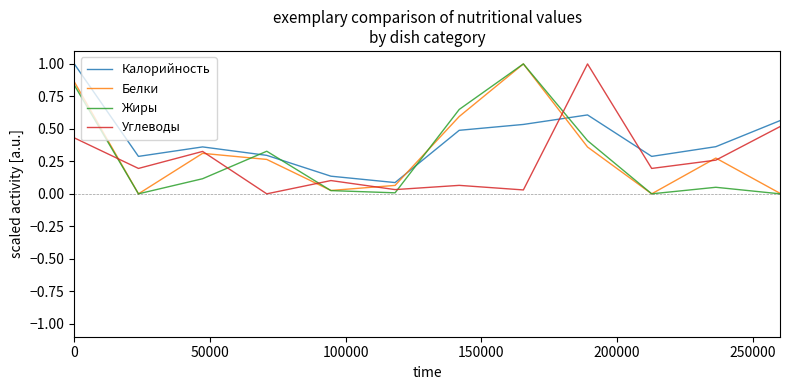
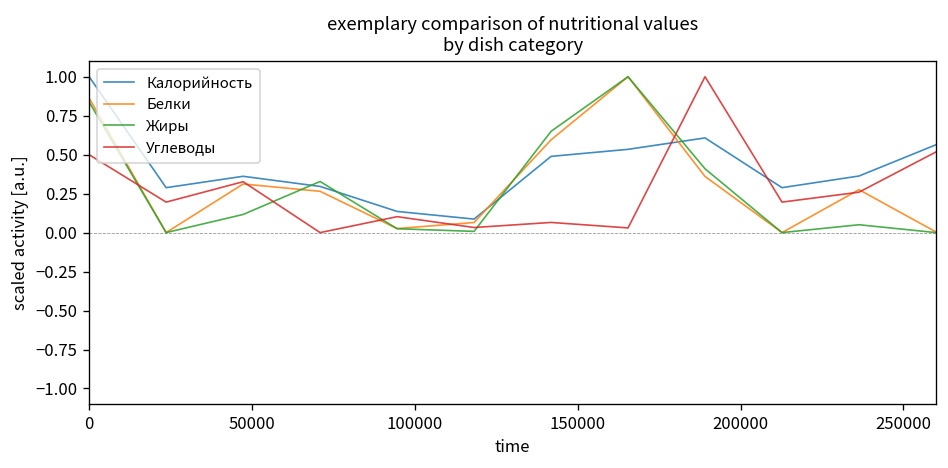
Углеводы, 0: 0.43 -> 0.50
